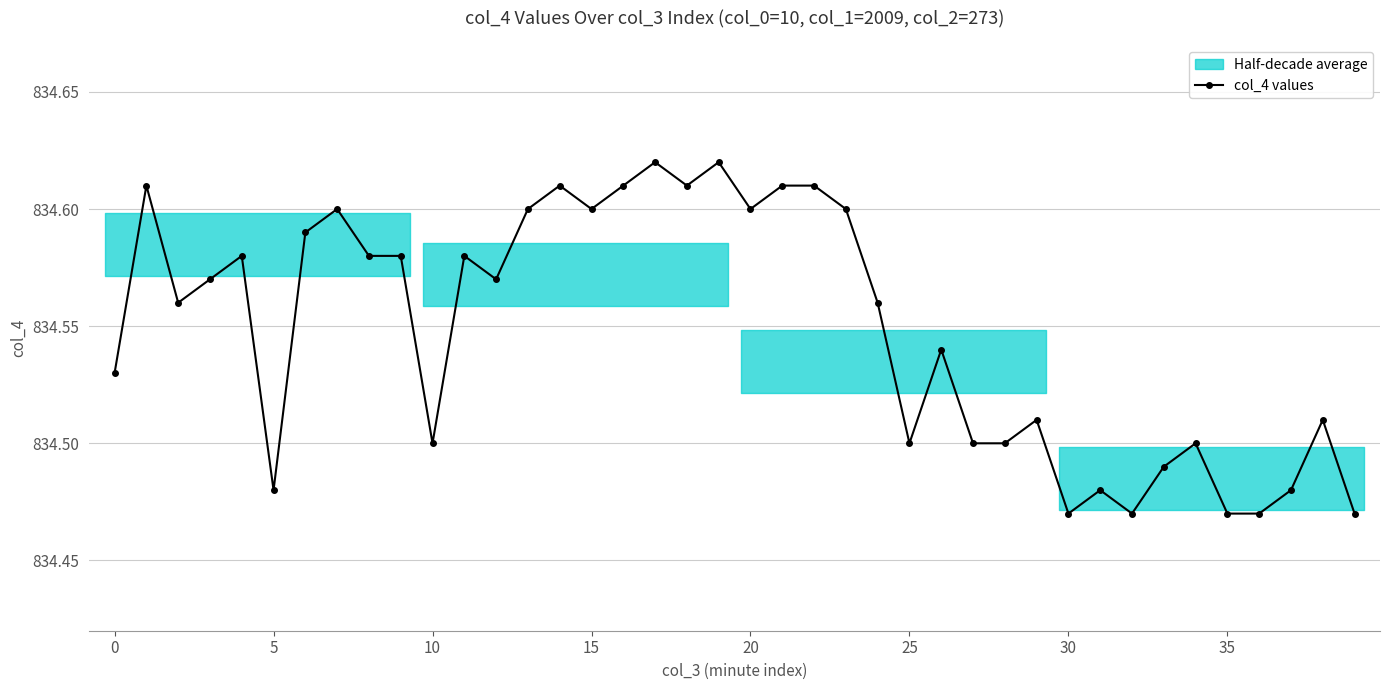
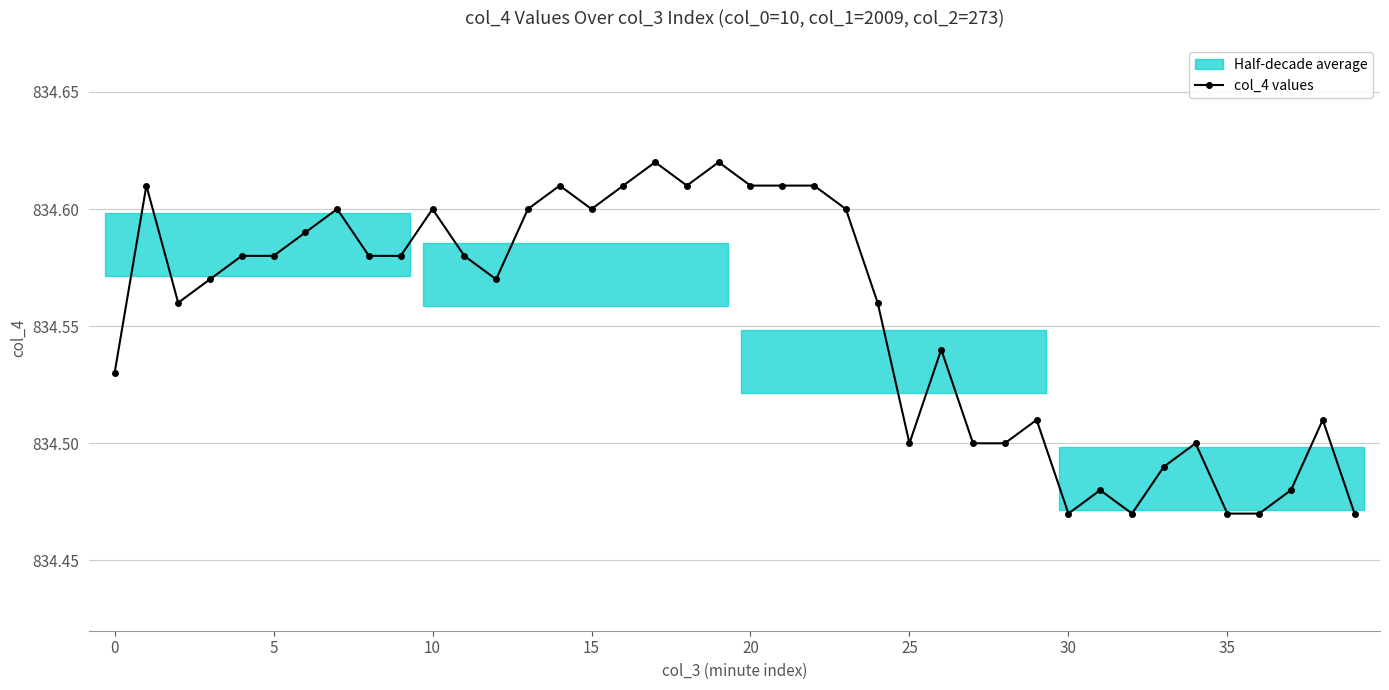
col_4 values, 5: 834.48 -> 834.58
col_4 values, 10: 834.5 -> 834.6
col_4 values, 20: 834.60 -> 834.61
